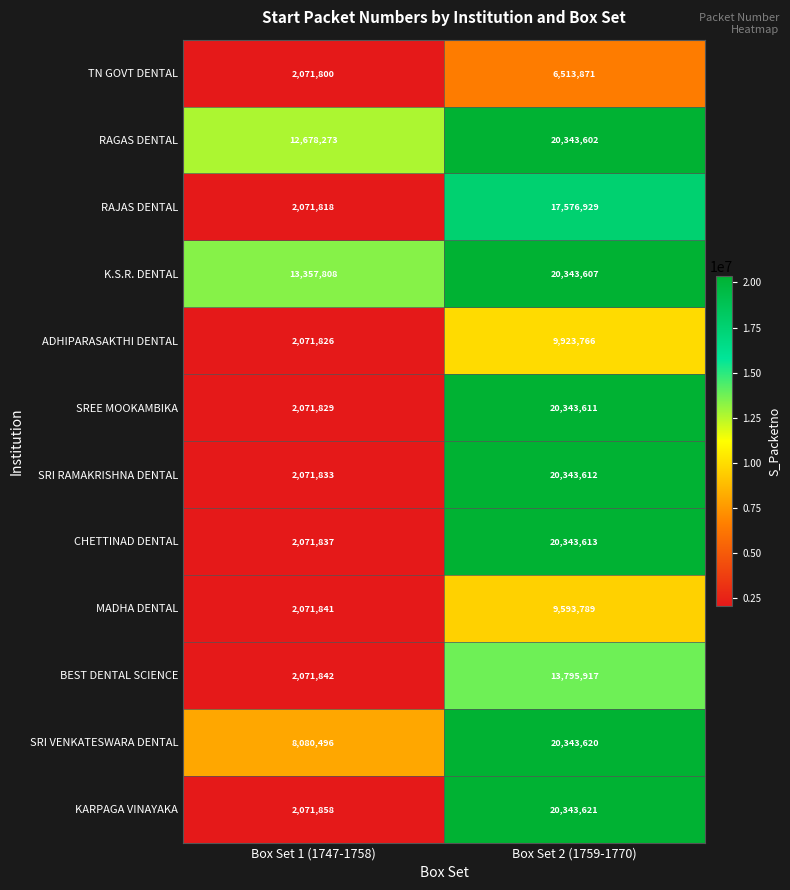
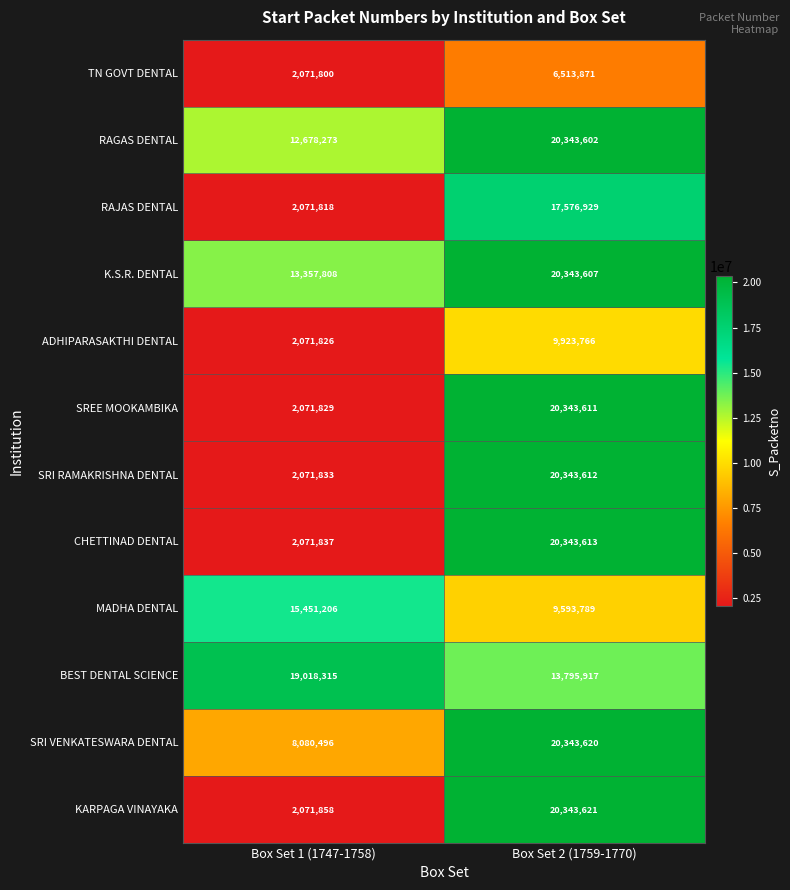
MADHA DENTAL, Box Set 1 (1747-1758): 2,071,841 -> 15,451,206
BEST DENTAL SCIENCE, Box Set 1 (1747-1758): 2,071,842 -> 19,018,315
